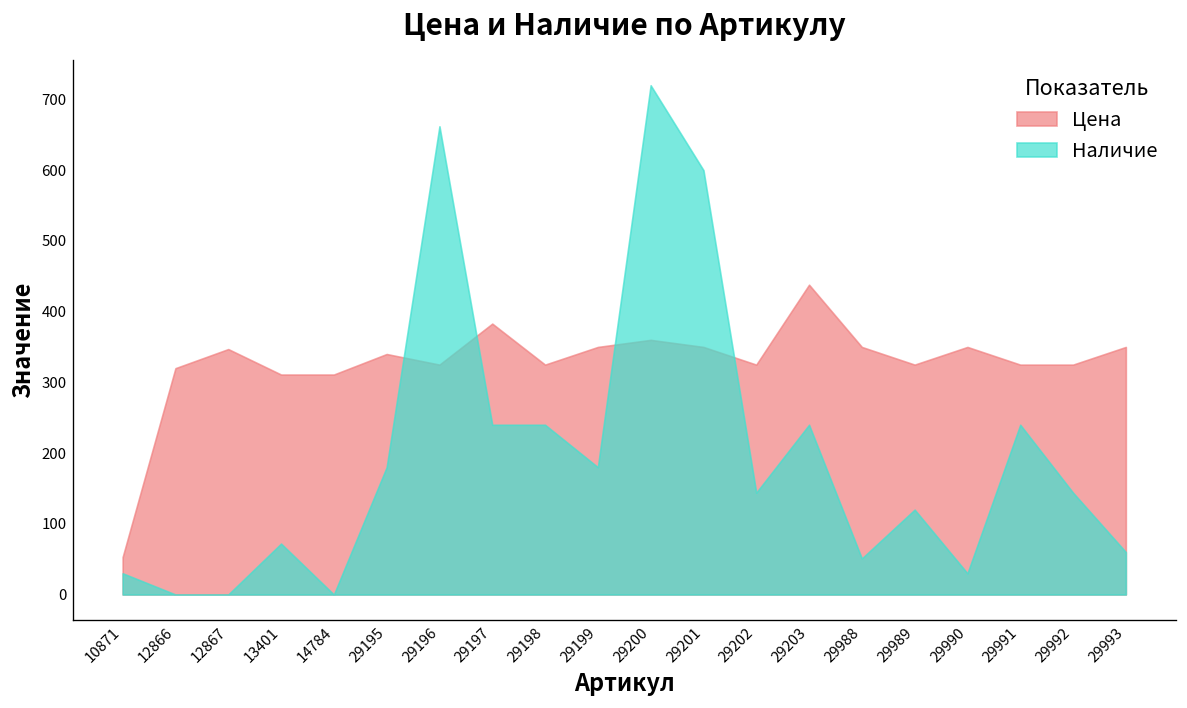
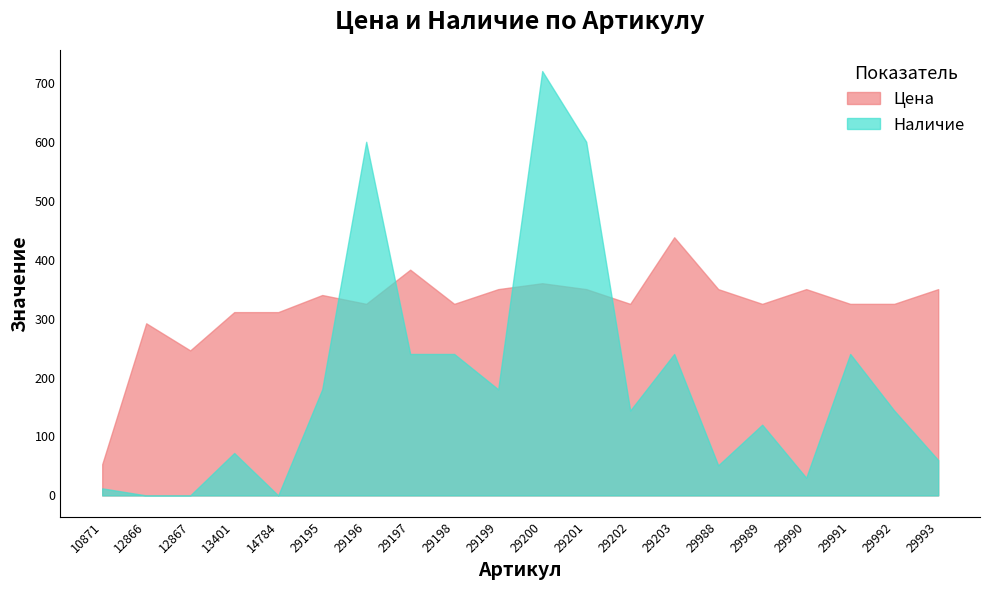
Наличие, 10871: 30 -> 10
Цена, 12866: 320 -> 290
Цена, 12867: 350 -> 250
Наличие, 29196: 660 -> 600
